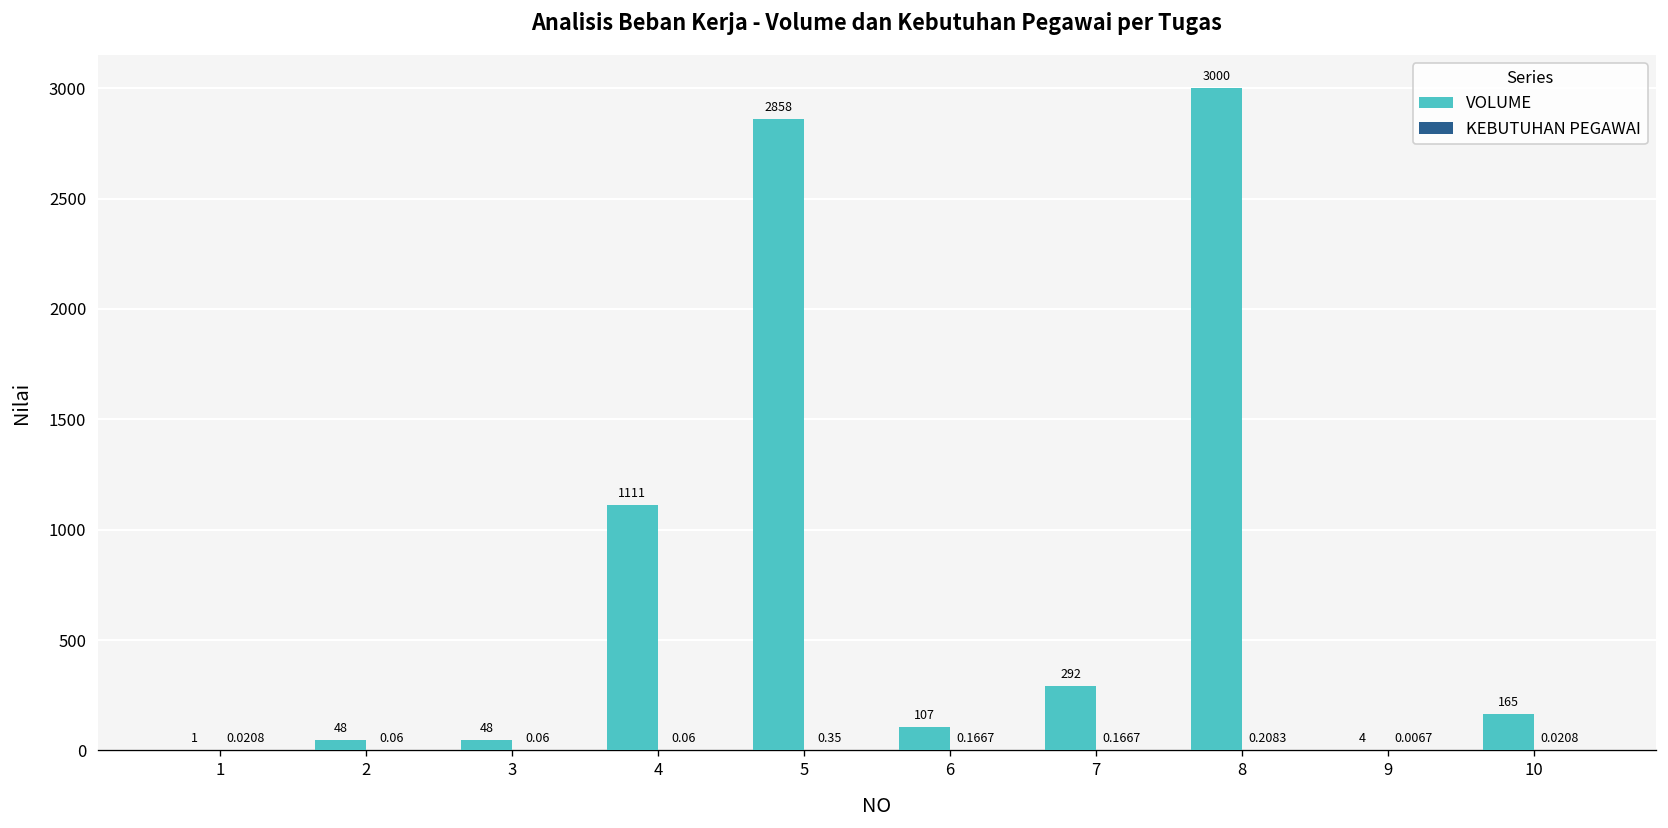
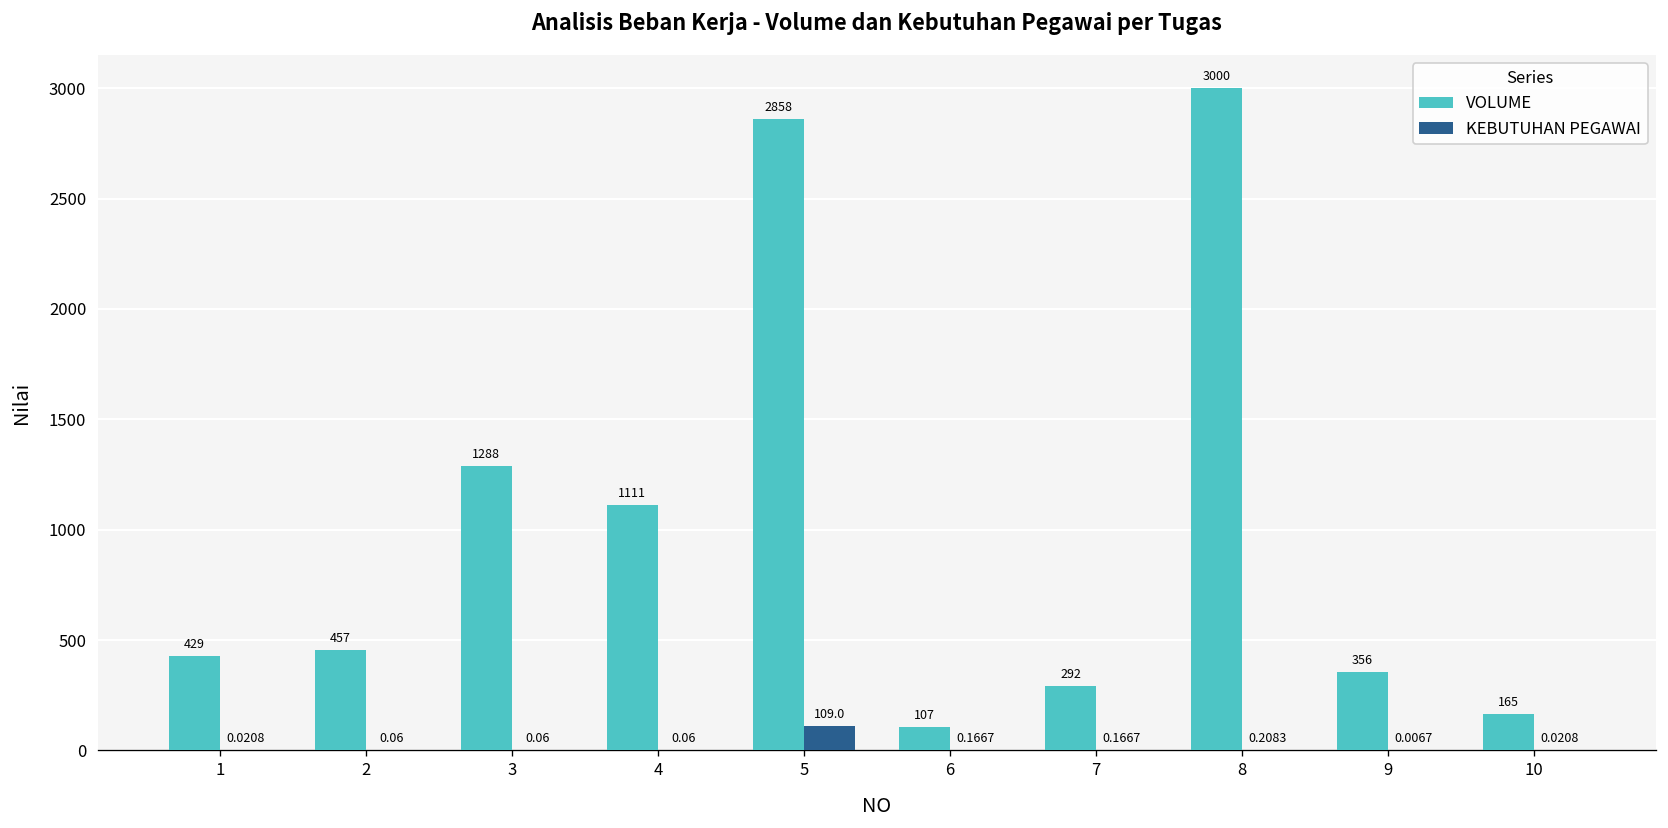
VOLUME, 1: 1 -> 429
VOLUME, 2: 48 -> 457
VOLUME, 3: 48 -> 1288
KEBUTUHAN PEGAWAI, 5: 0.35 -> 109.0
VOLUME, 9: 4 -> 356
